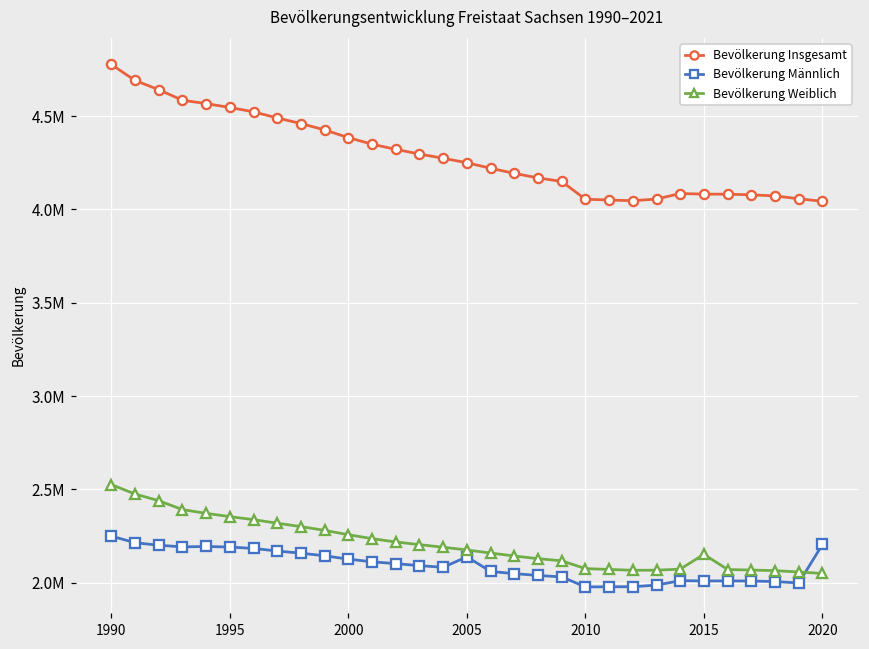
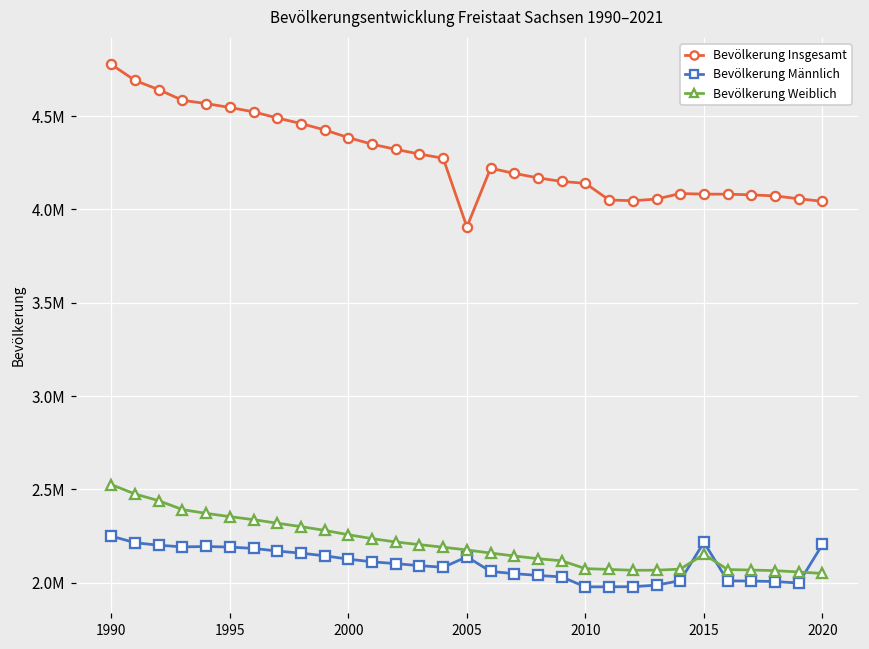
Bevölkerung Insgesamt, 2005: 4250000 -> 3910000
Bevölkerung Insgesamt, 2010: 4050000 -> 4140000
Bevölkerung Männlich, 2015: 2010000 -> 2220000
